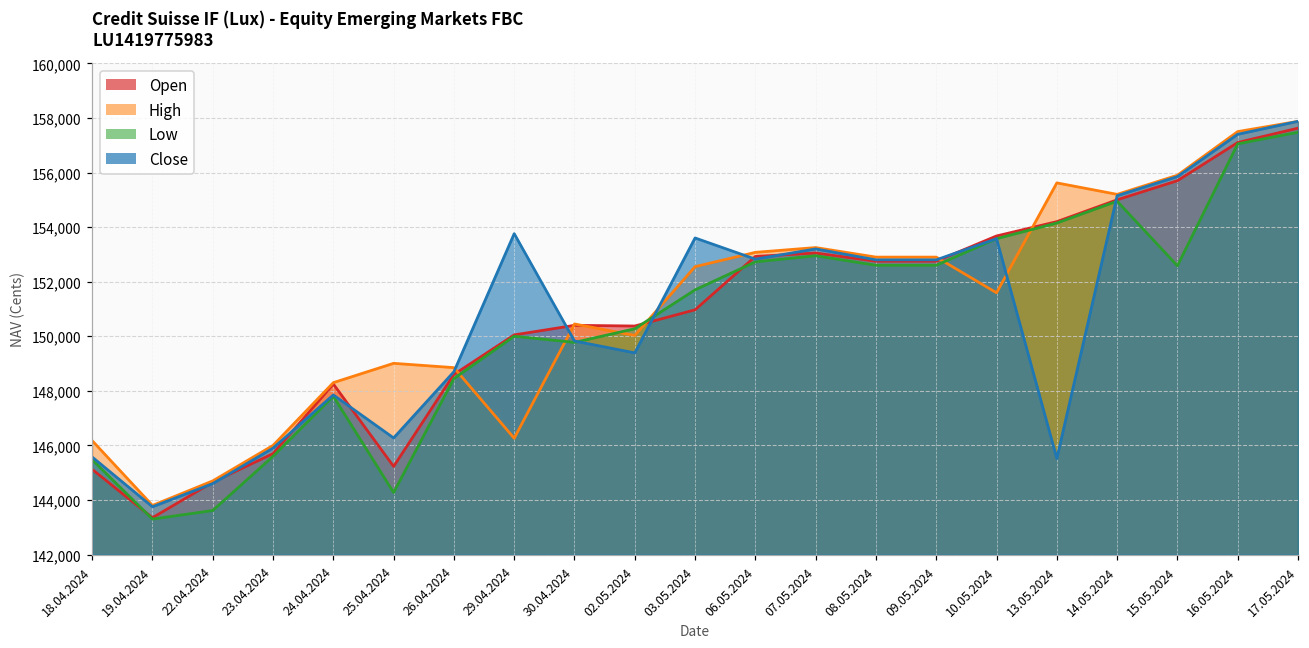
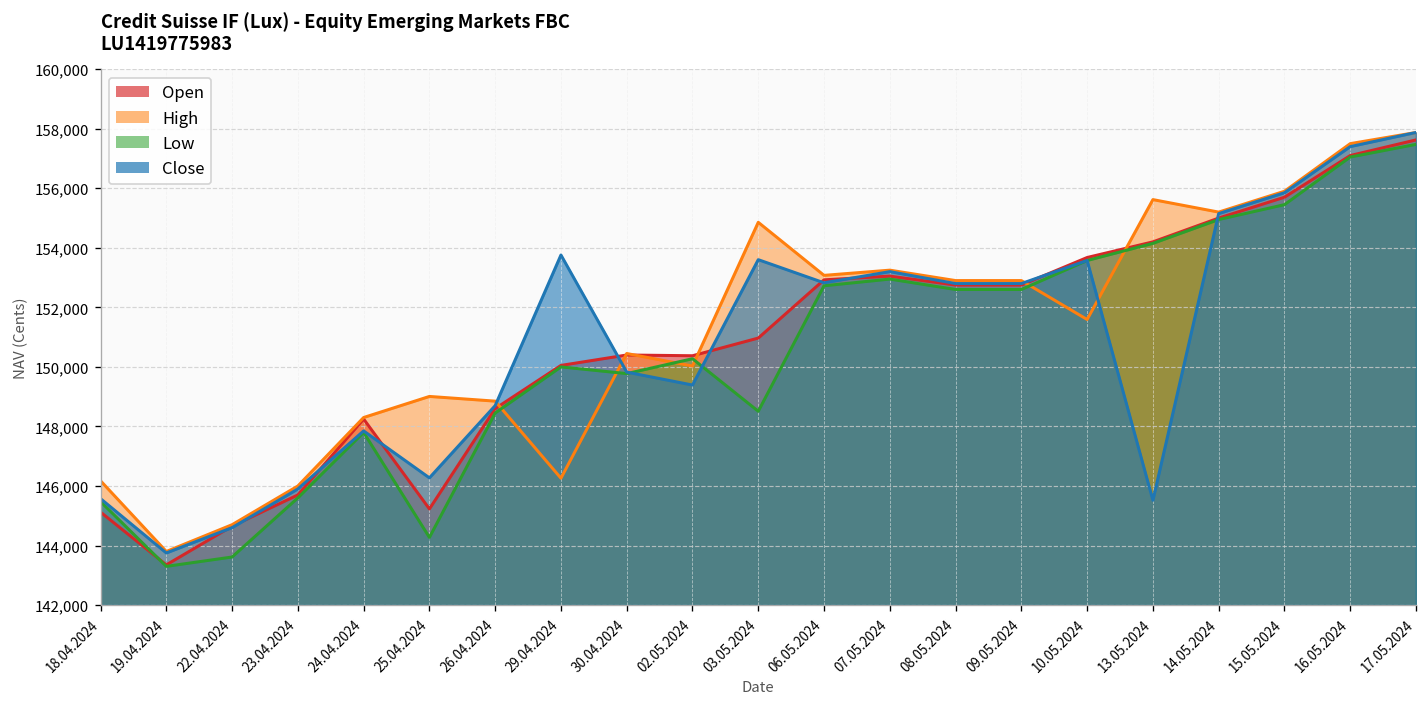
High, 03.05.2024: 152,600 -> 154,900
Low, 03.05.2024: 151,700 -> 148,500
Low, 15.05.2024: 152,600 -> 155,500
